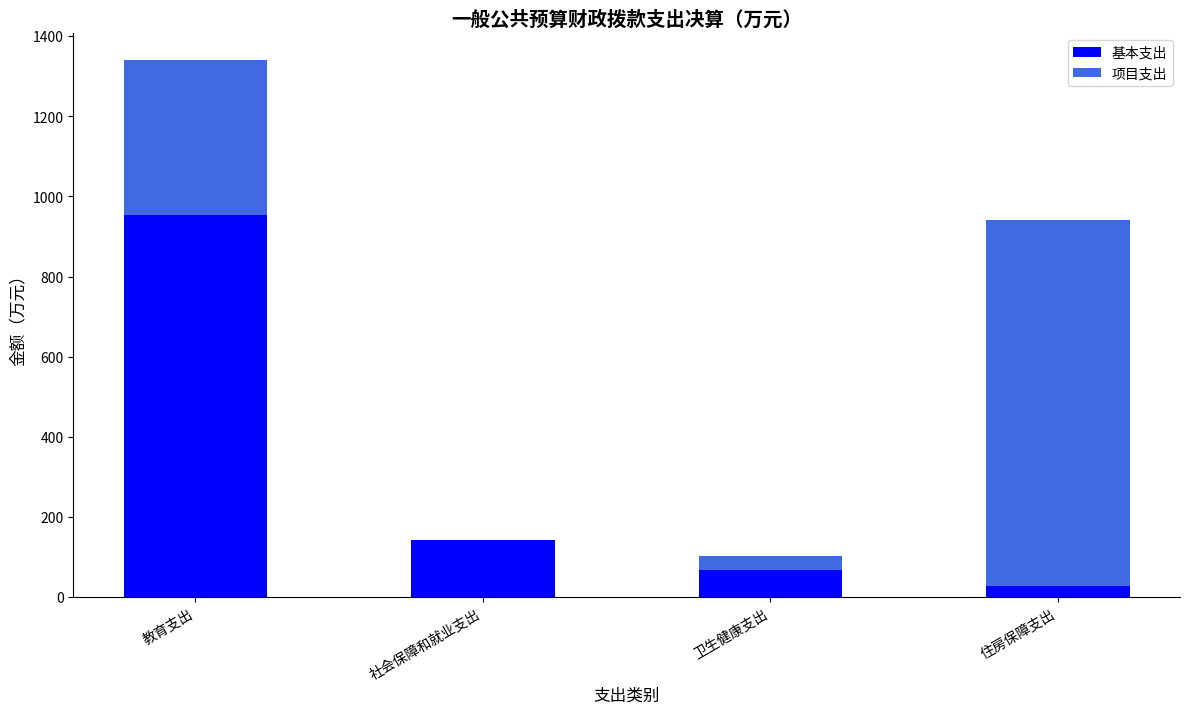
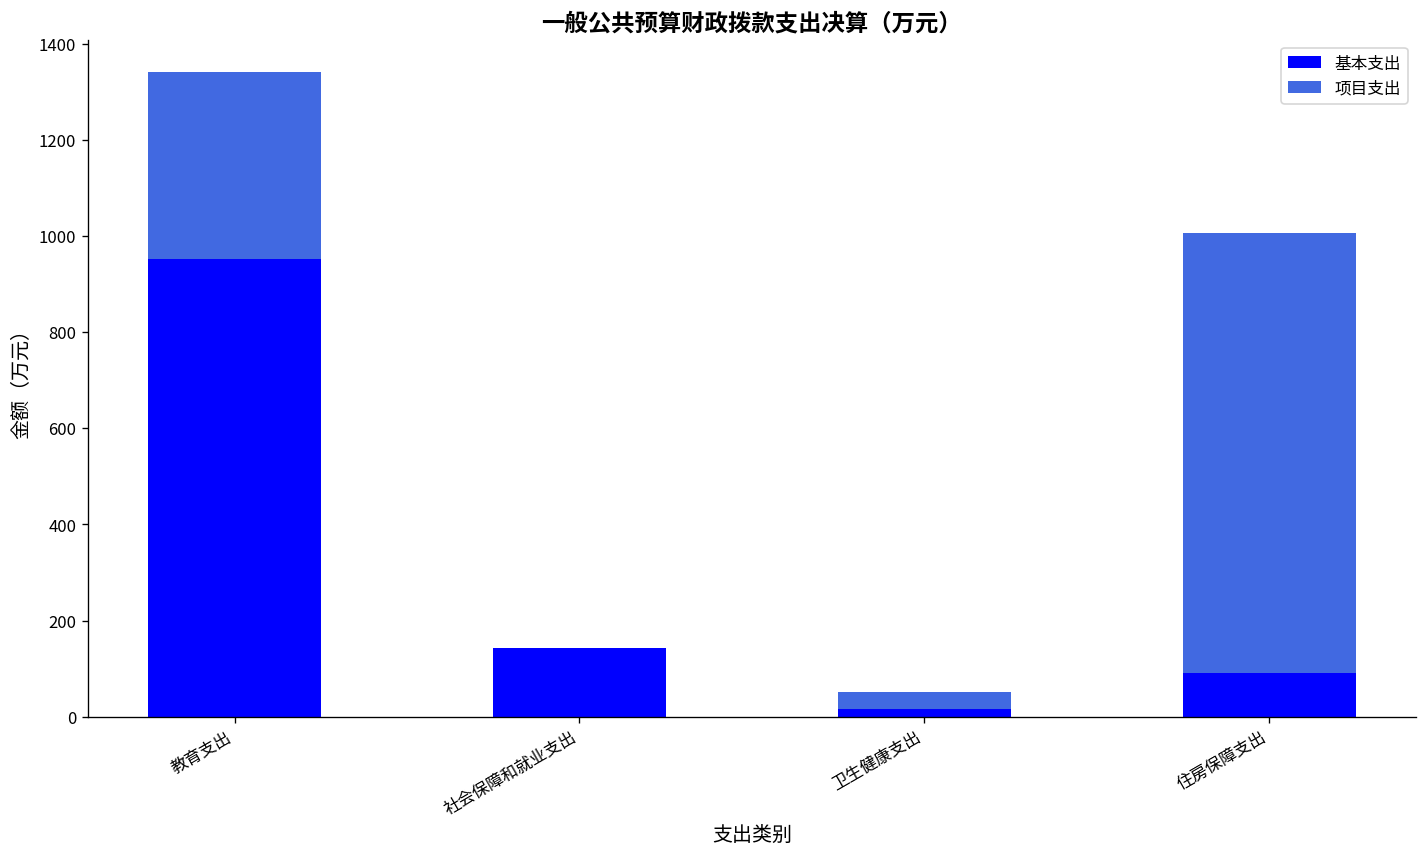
基本支出, 卫生健康支出: 70 -> 20
基本支出, 住房保障支出: 30 -> 90
